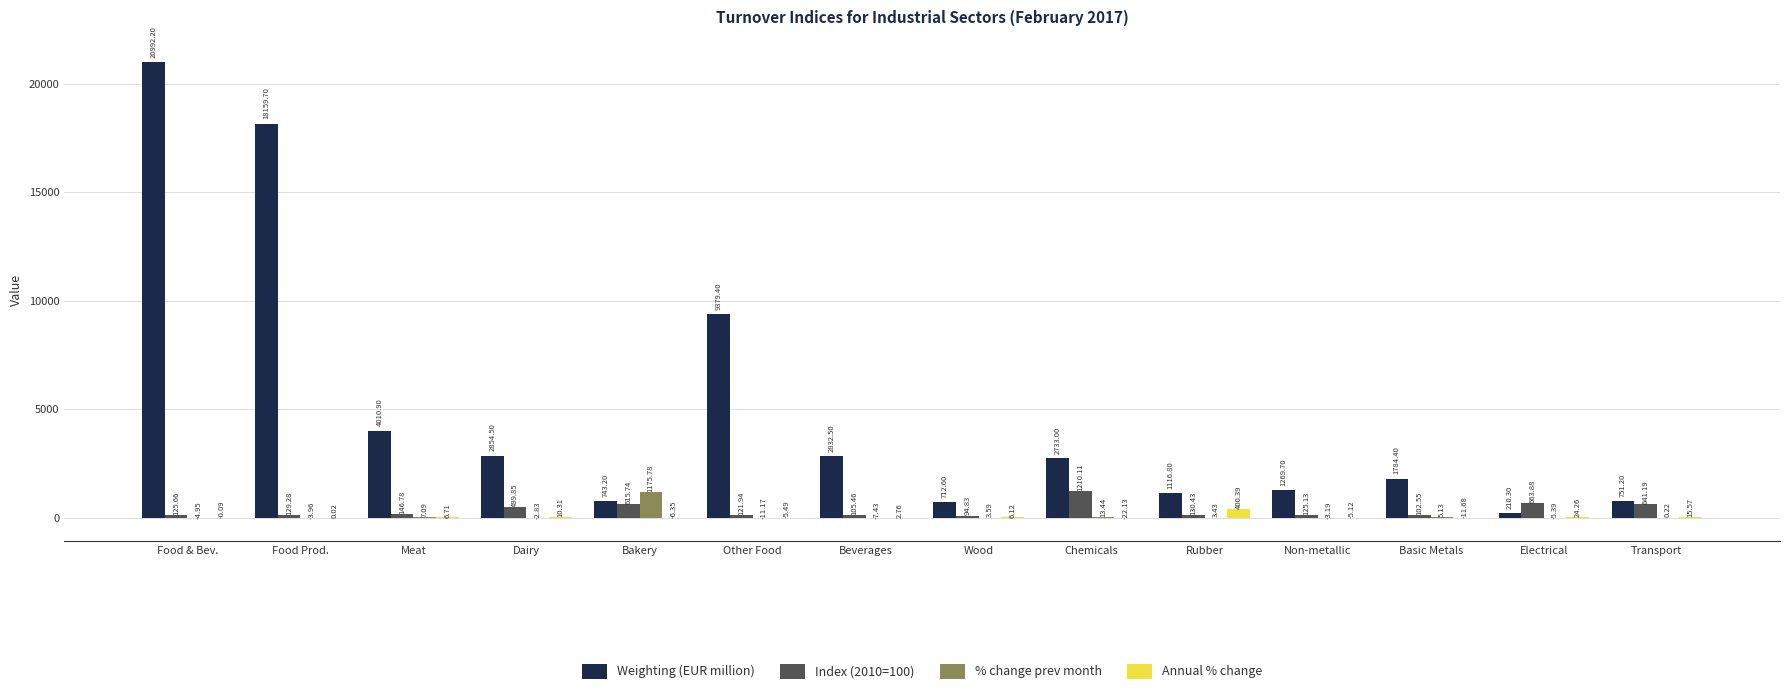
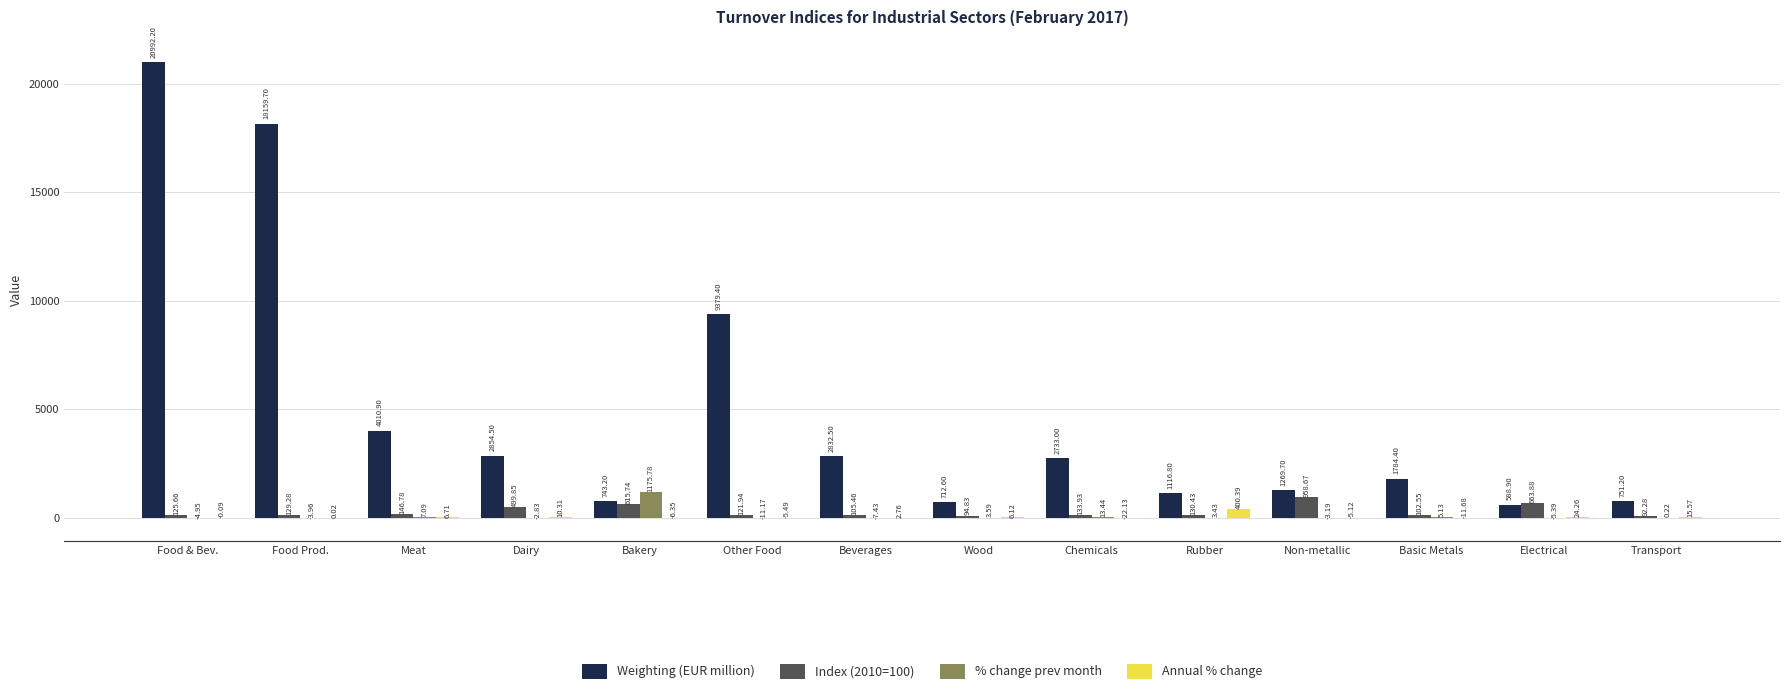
Index (2010=100), Chemicals: 1210.11 -> 133.93
Index (2010=100), Non-metallic: 125.13 -> 958.67
Weighting (EUR million), Electrical: 210.30 -> 588.90
Index (2010=100), Transport: 641.19 -> 92.28
